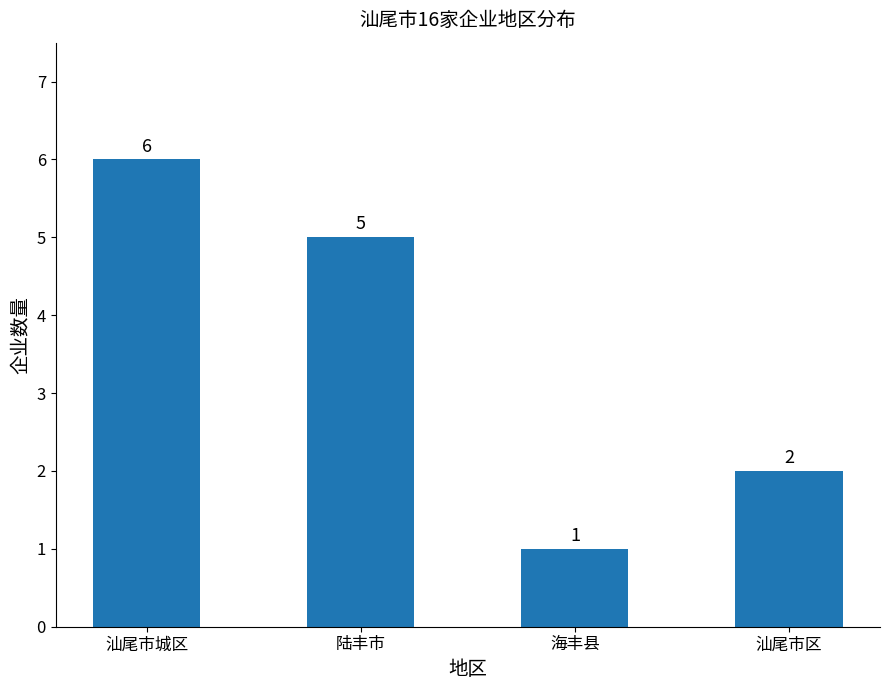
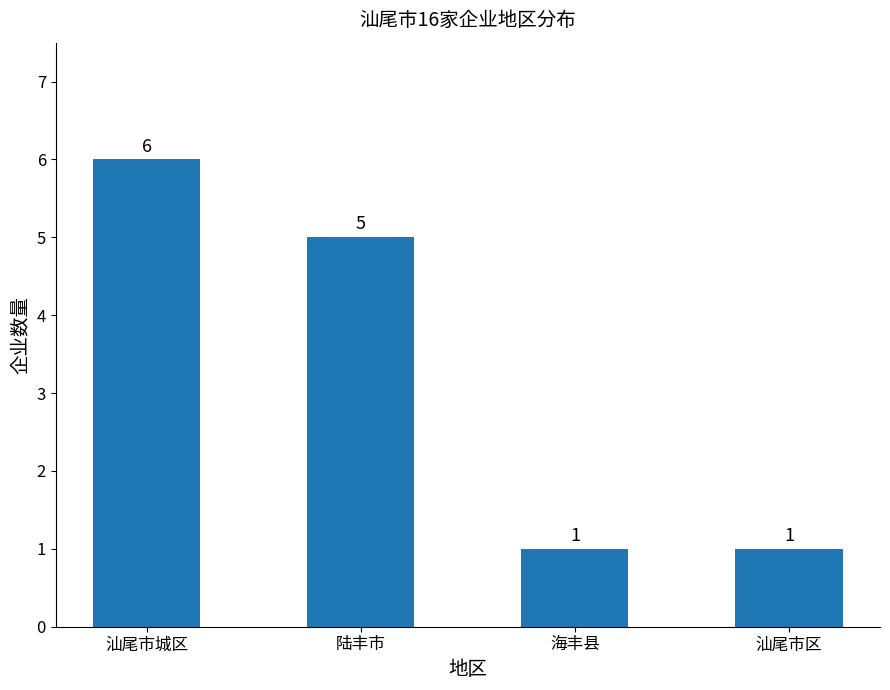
汕尾市区: 2 -> 1
